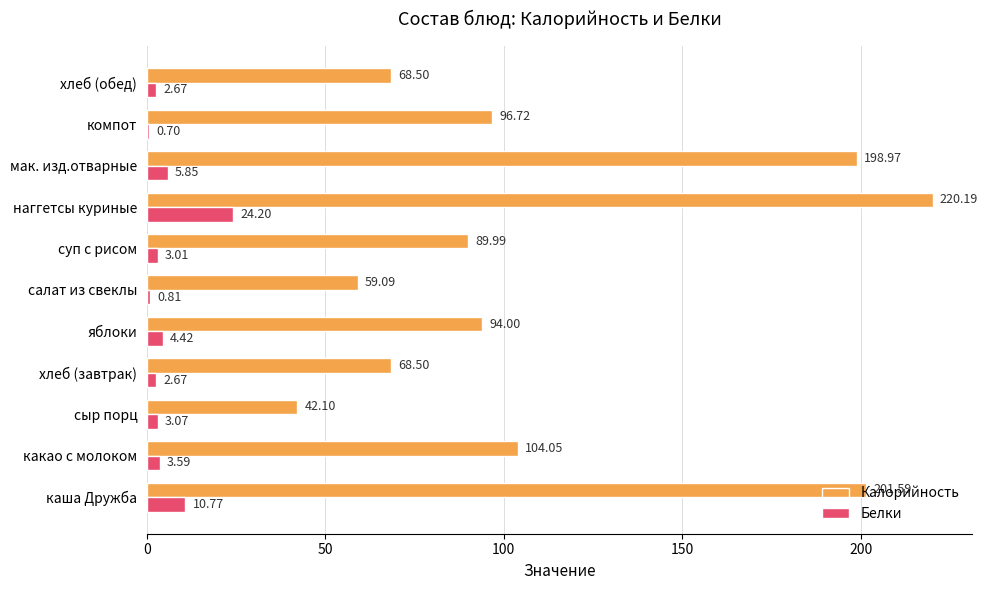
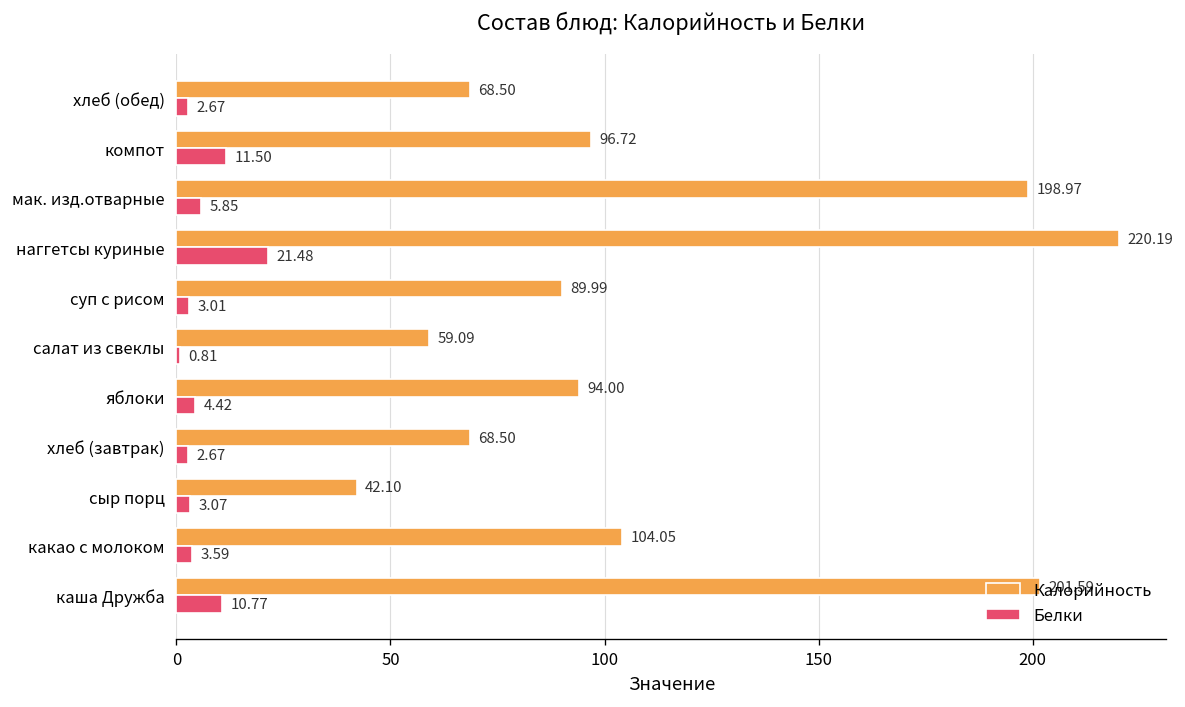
Белки, компот: 0.70 -> 11.50
Белки, наггетсы куриные: 24.20 -> 21.48
